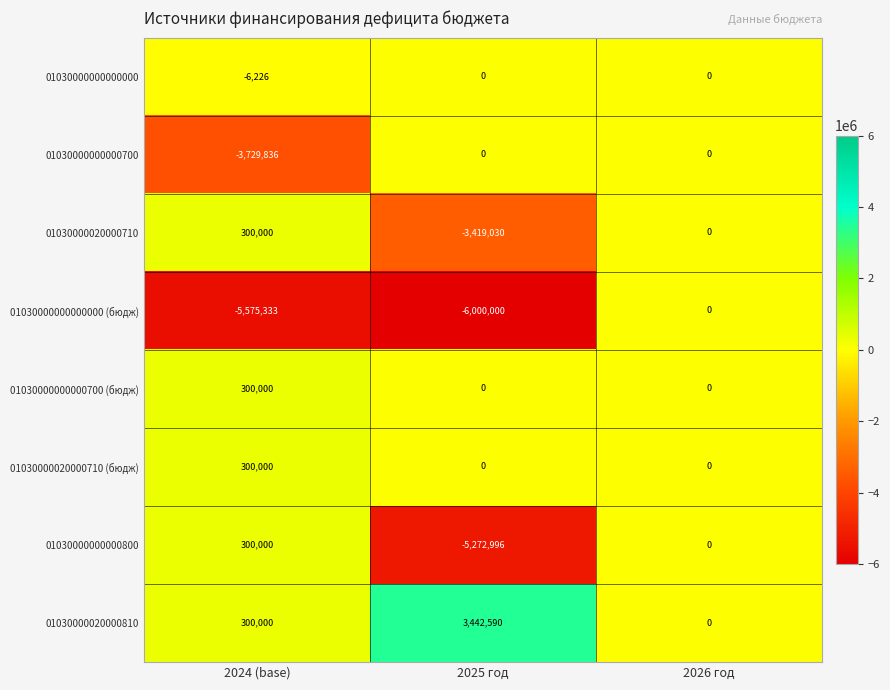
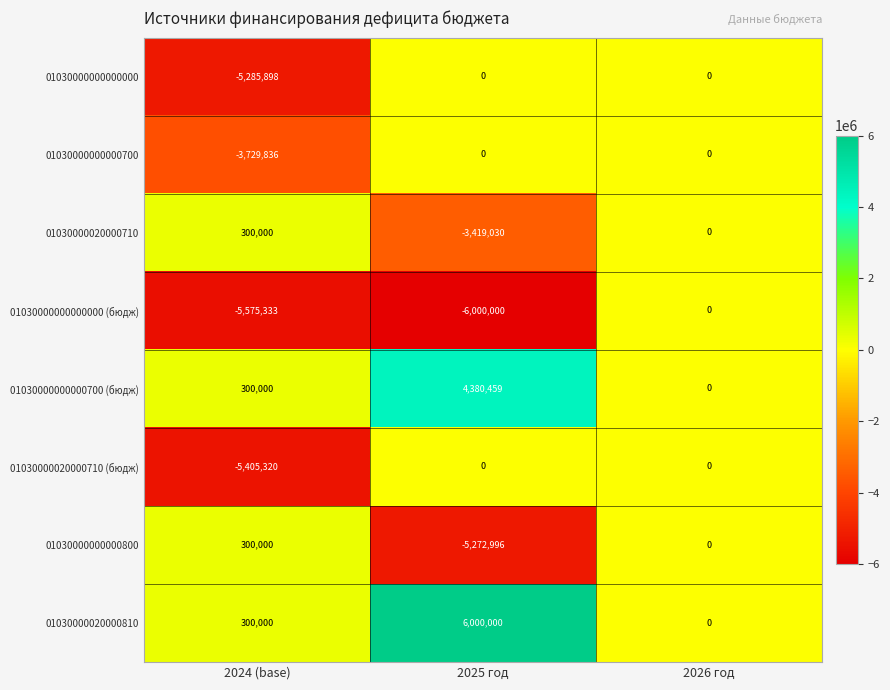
01030000000000000, 2024 (base): -6,226 -> -5,285,898
01030000000000700 (бюдж), 2025 год: 0 -> 4,380,459
01030000020000710 (бюдж), 2024 (base): 300,000 -> -5,405,320
01030000020000810, 2025 год: 3,442,590 -> 6,000,000
